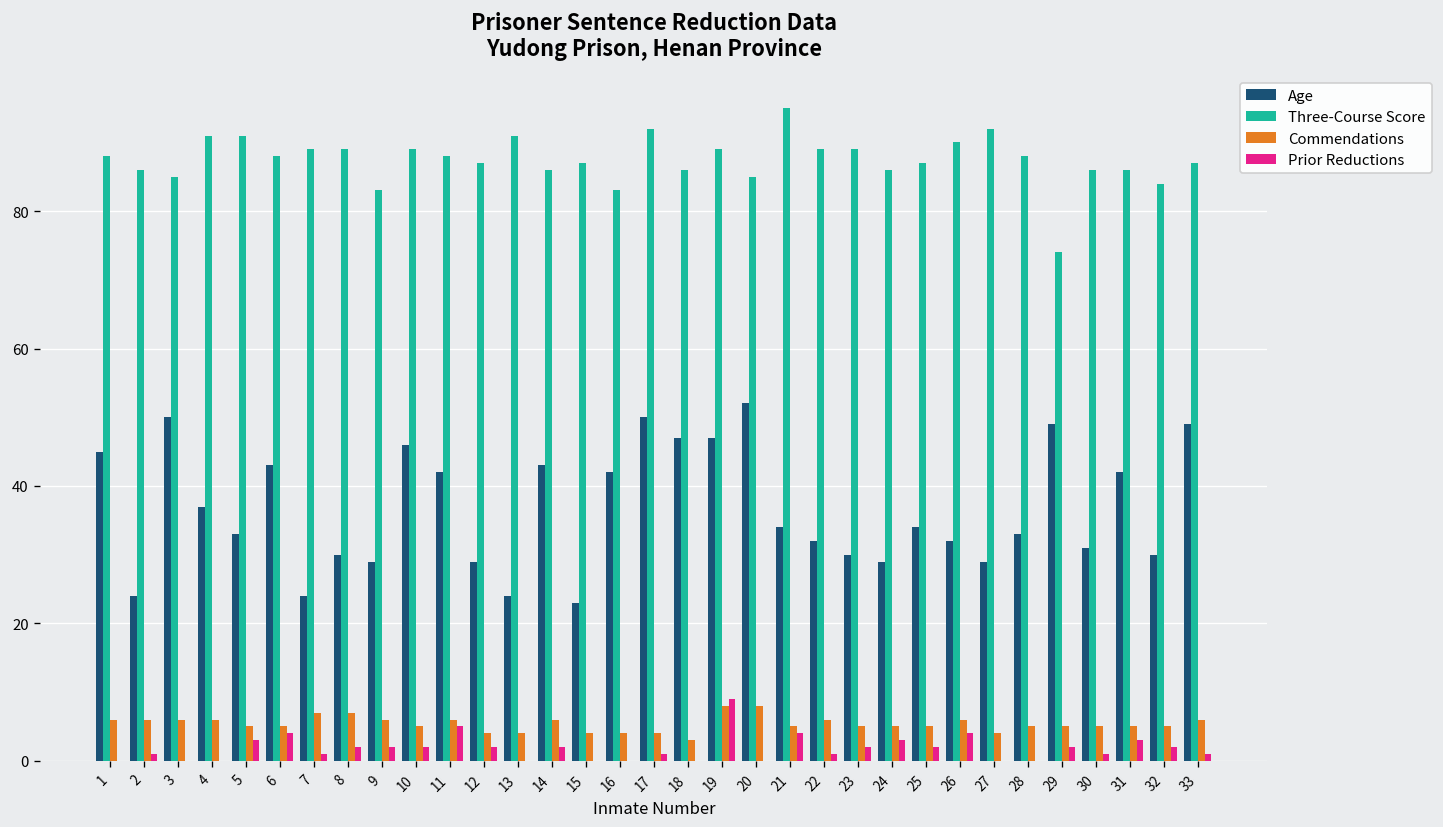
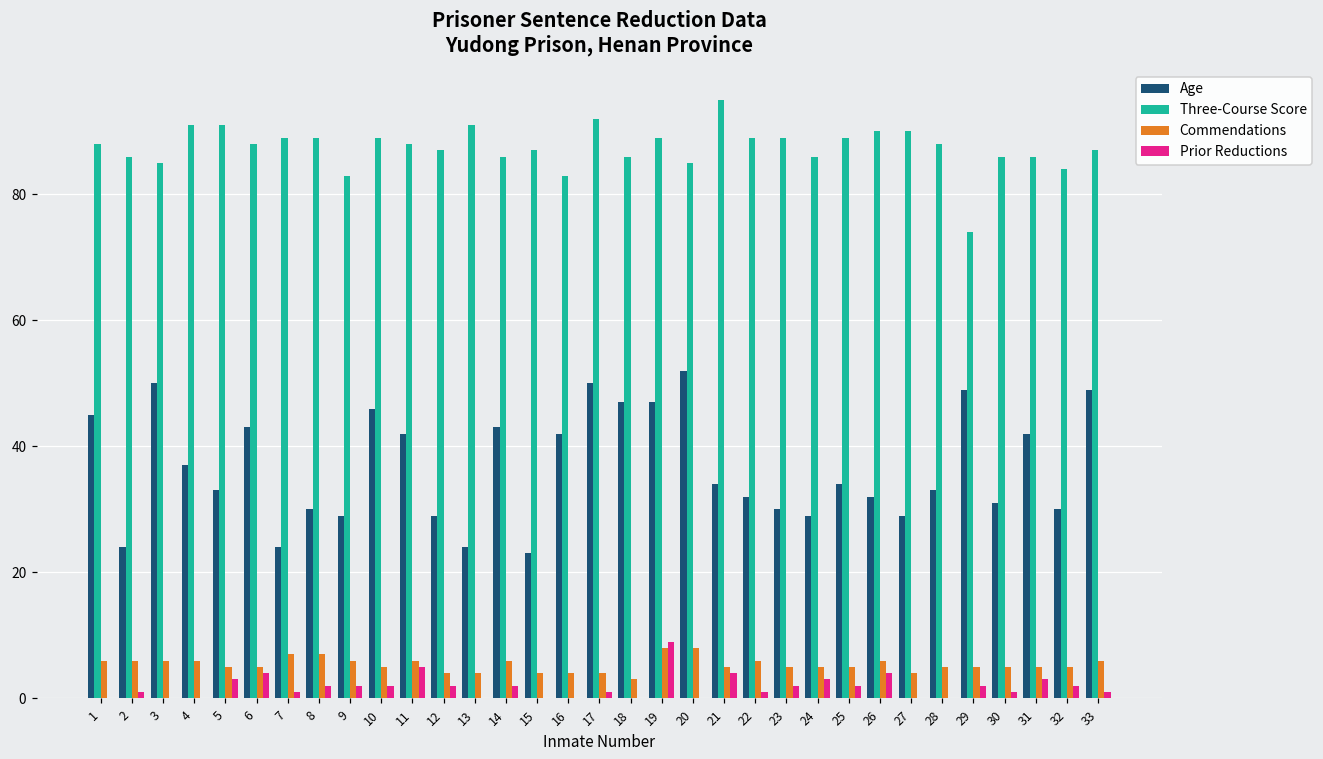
Three-Course Score, 25: 87 -> 89
Three-Course Score, 27: 92 -> 90
